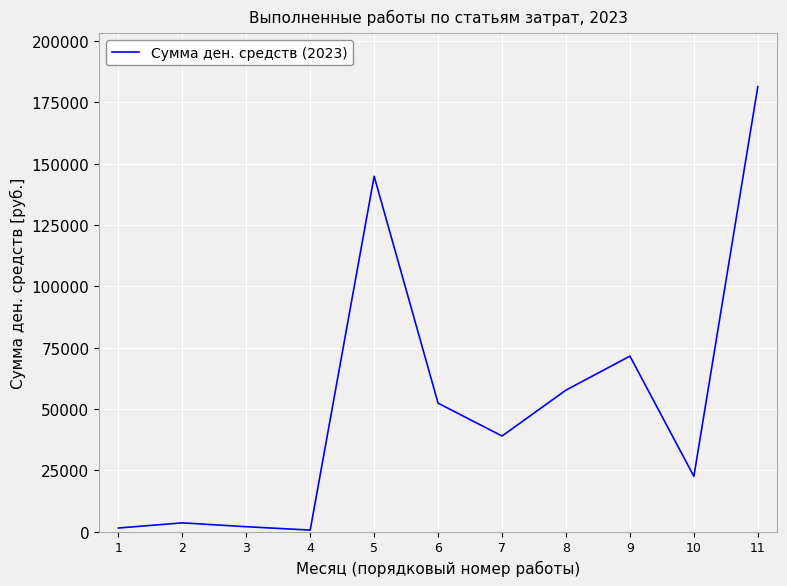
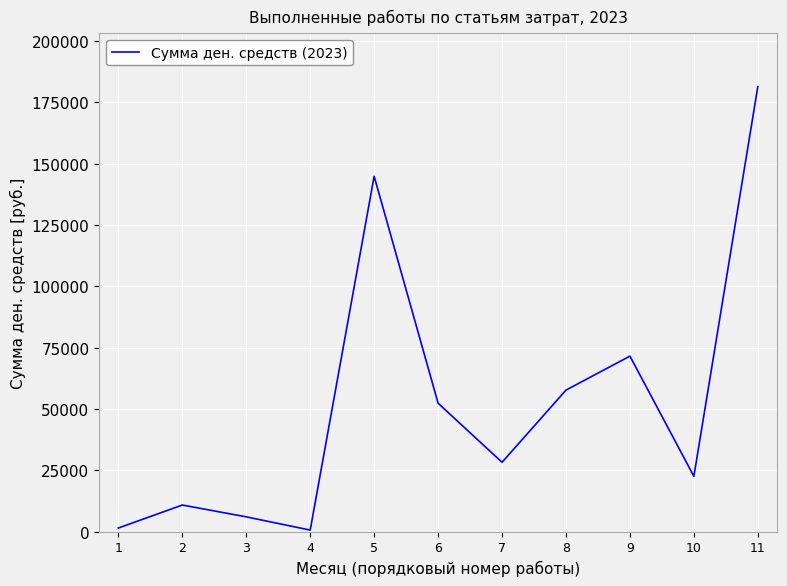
2: 4000 -> 11000
3: 2000 -> 6000
7: 39000 -> 28000
